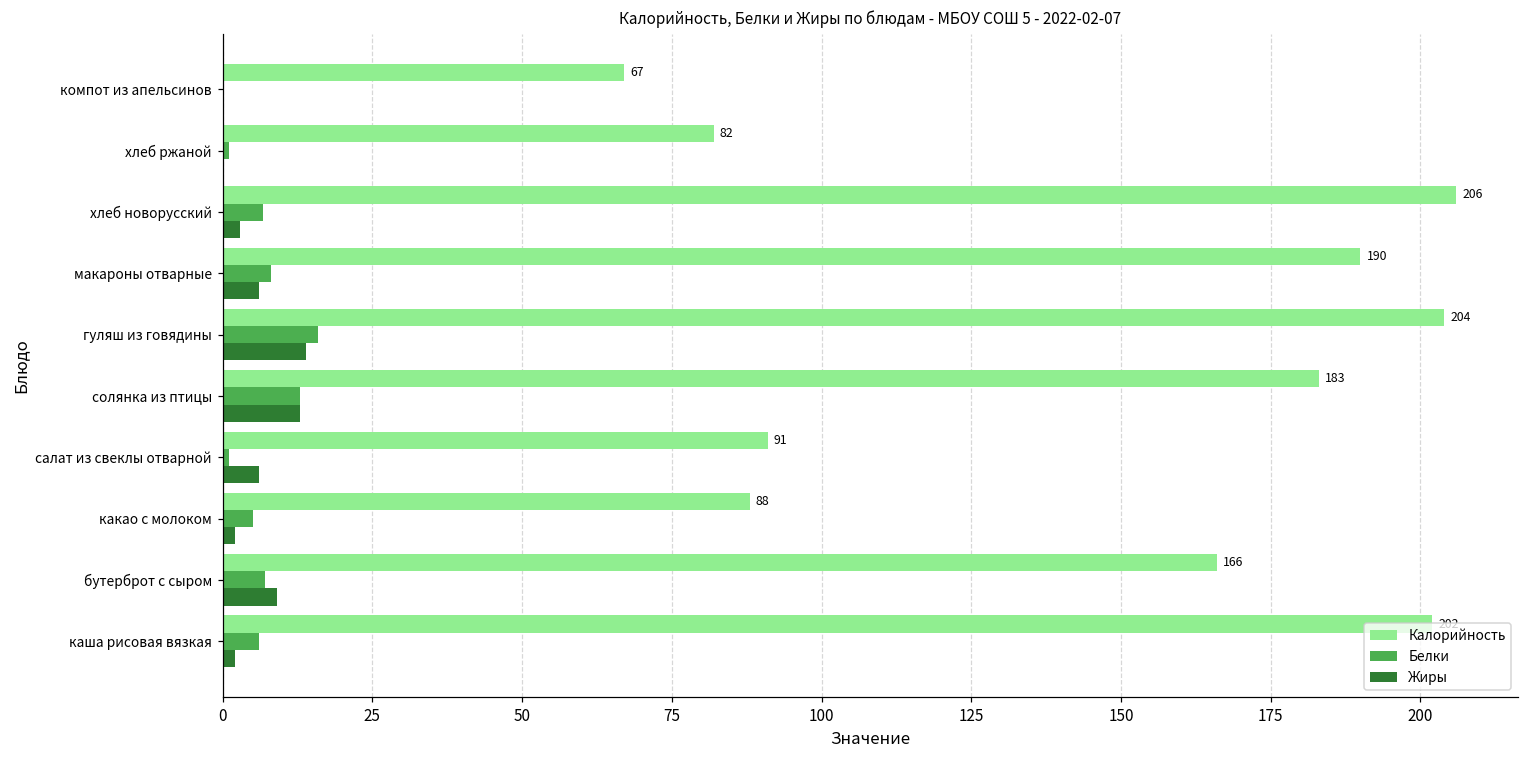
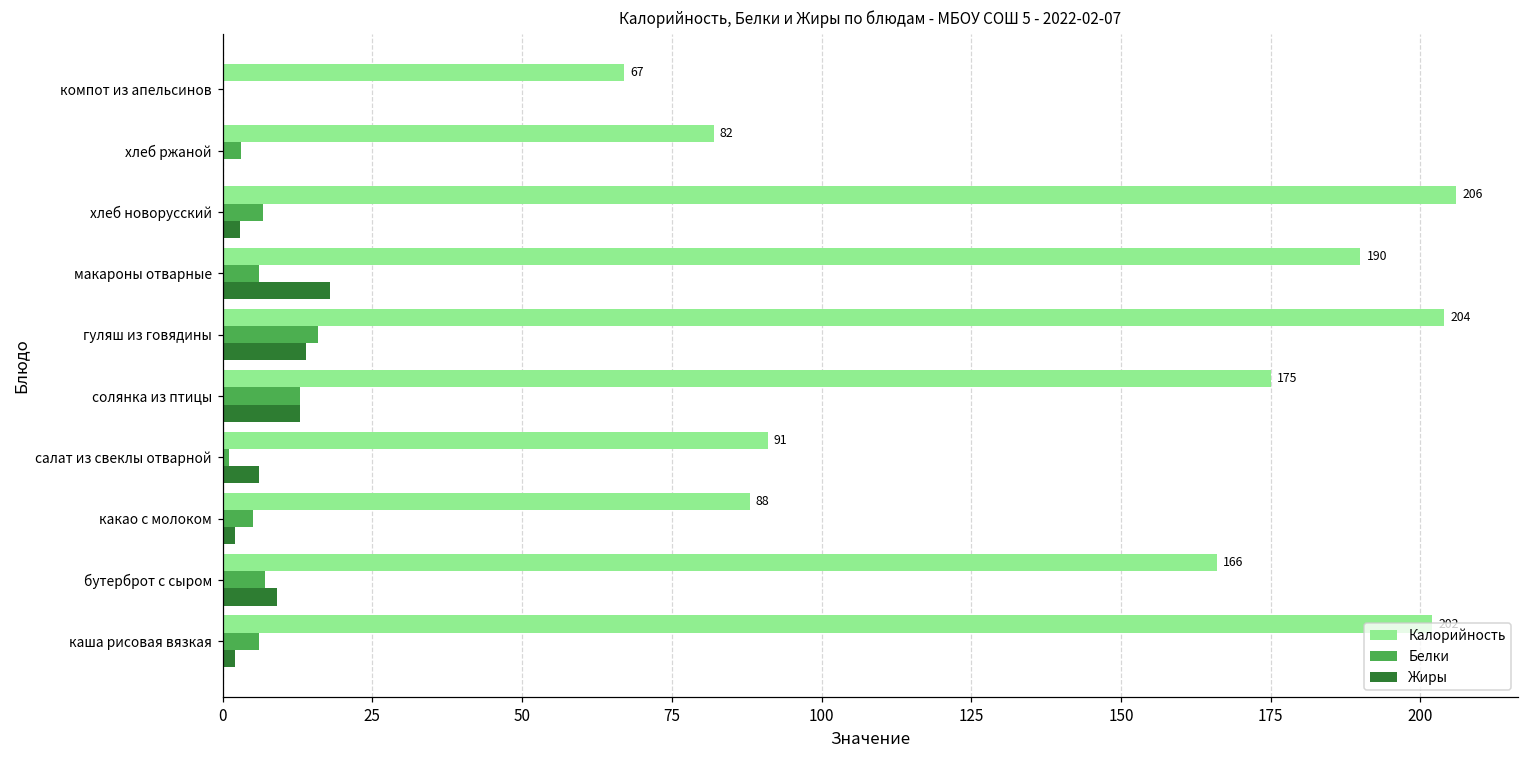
Белки, хлеб ржаной: 1 -> 3
Белки, макароны отварные: 8 -> 6
Жиры, макароны отварные: 6 -> 18
Калорийность, солянка из птицы: 183 -> 175
